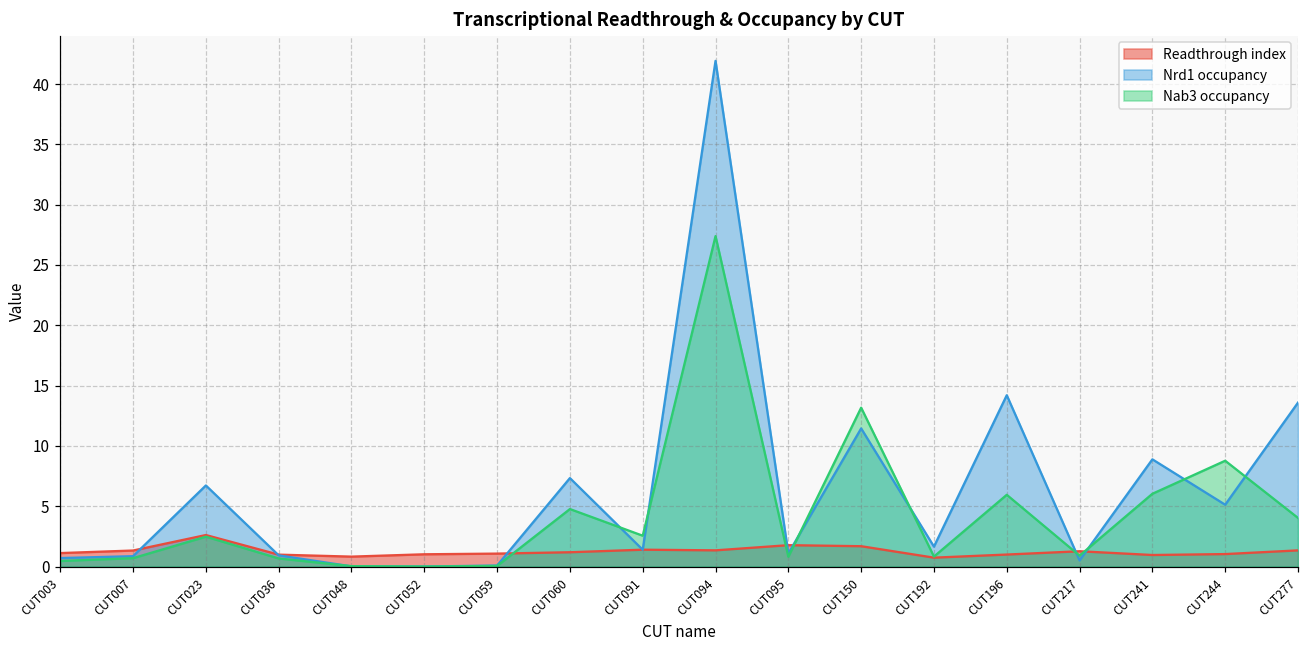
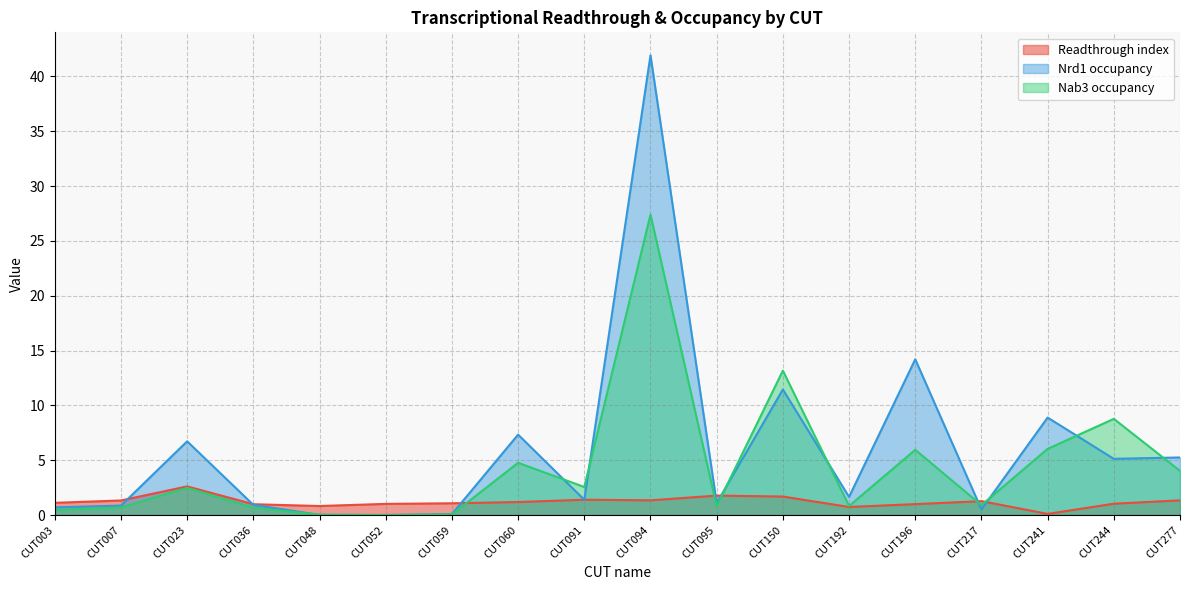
Readthrough index, CUT241: 1.0 -> 0.1
Nrd1 occupancy, CUT277: 13.6 -> 5.2
